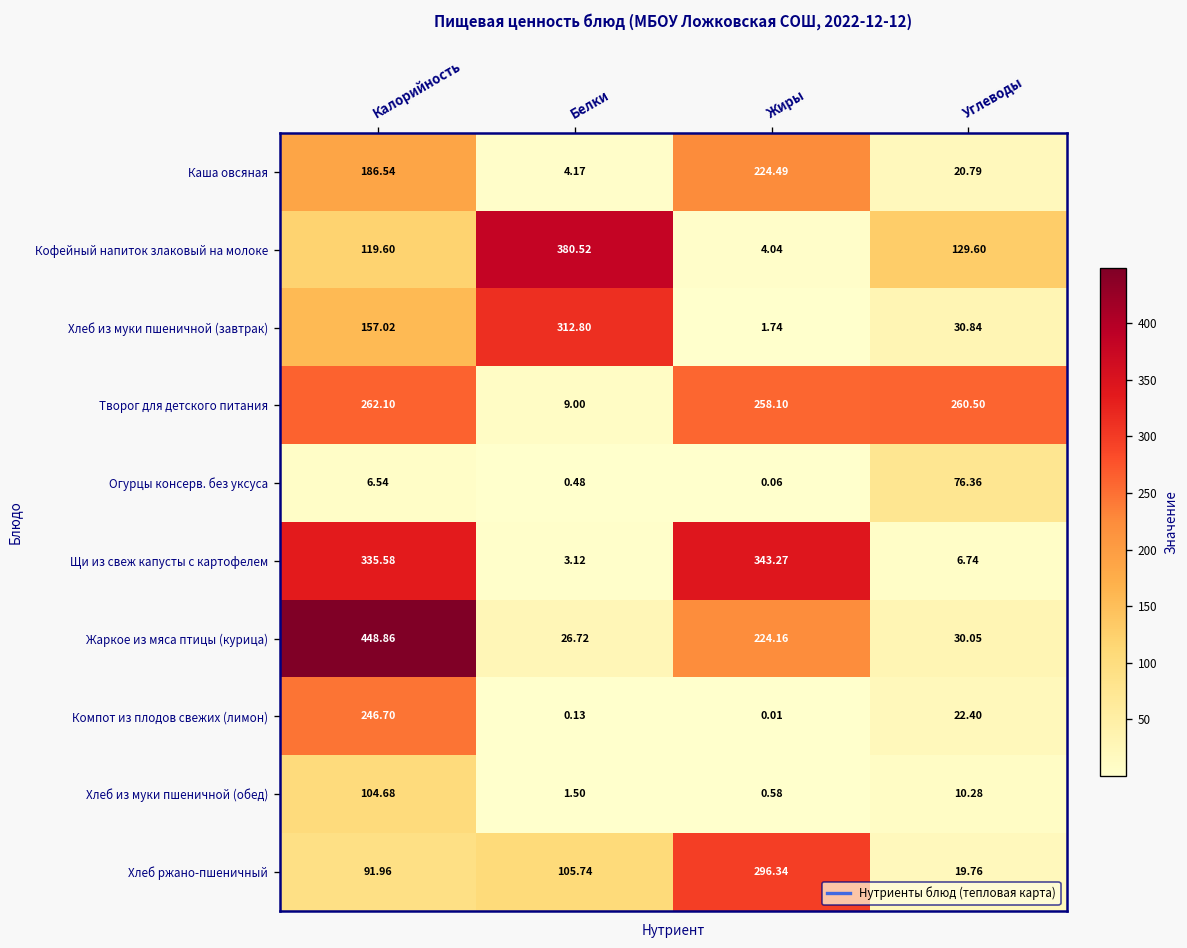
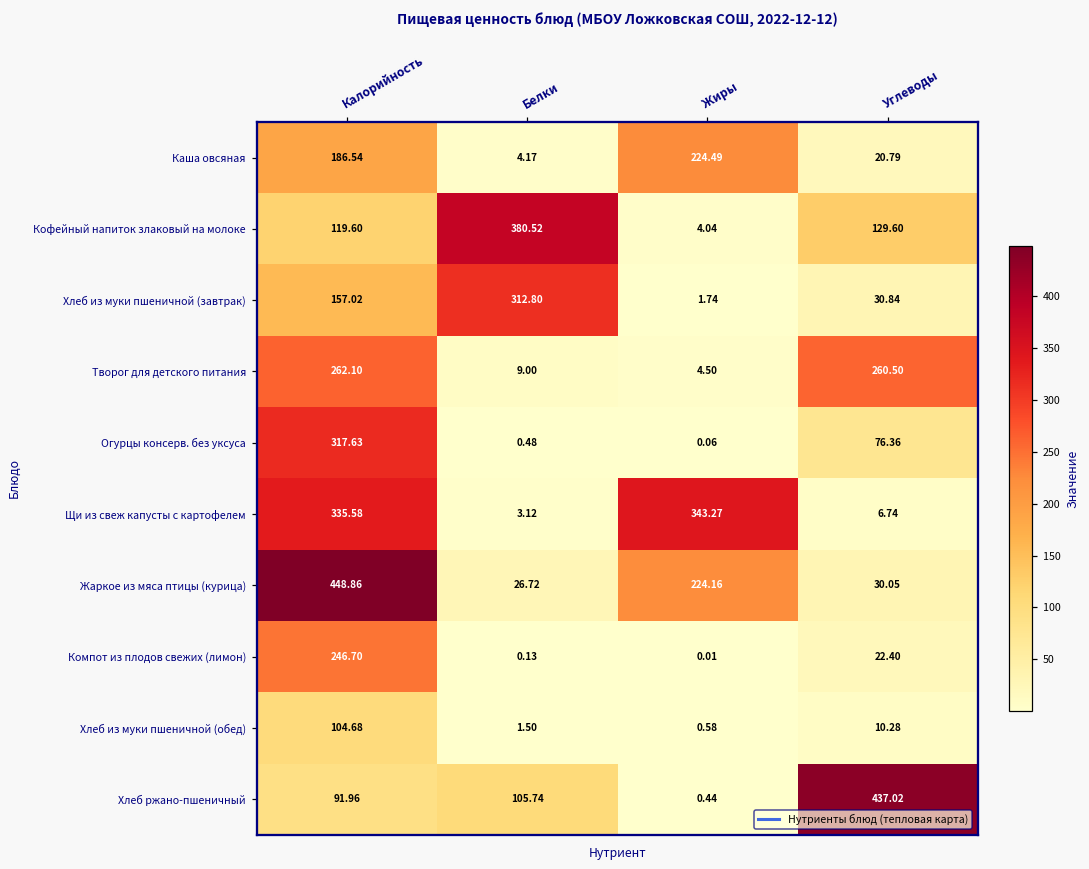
Творог для детского питания, Жиры: 258.10 -> 4.50
Огурцы консерв. без уксуса, Калорийность: 6.54 -> 317.63
Хлеб ржано-пшеничный, Жиры: 296.34 -> 0.44
Хлеб ржано-пшеничный, Углеводы: 19.76 -> 437.02
